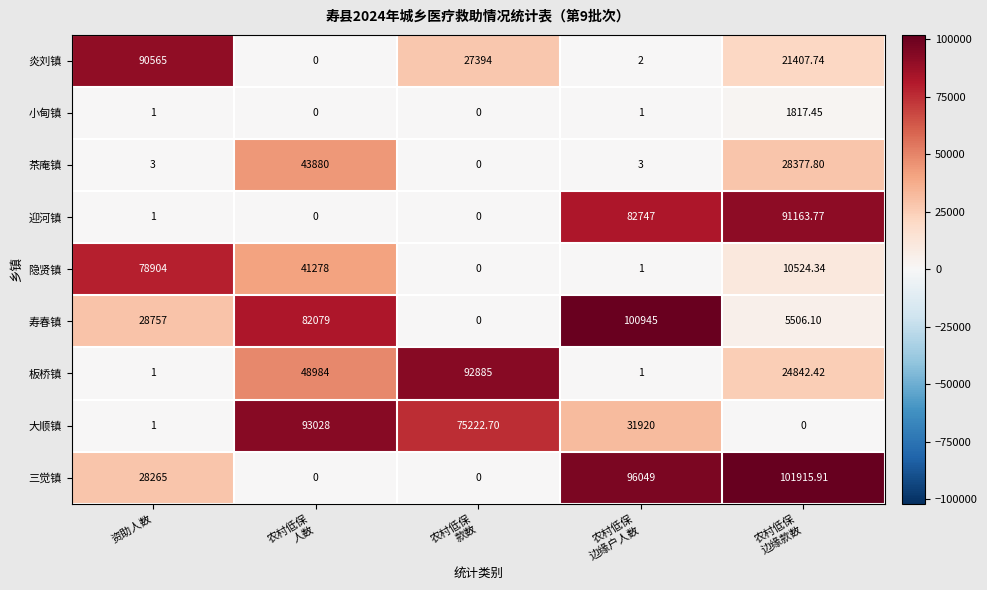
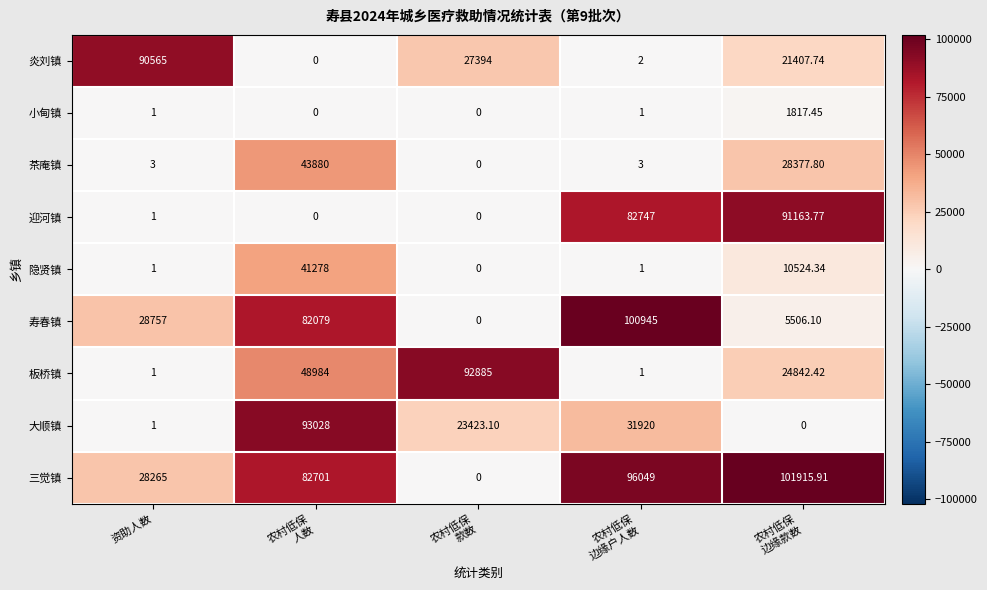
隐贤镇, 资助人数: 78904 -> 1
大顺镇, 农村低保 款数: 75222.70 -> 23423.10
三觉镇, 农村低保 人数: 0 -> 82701
